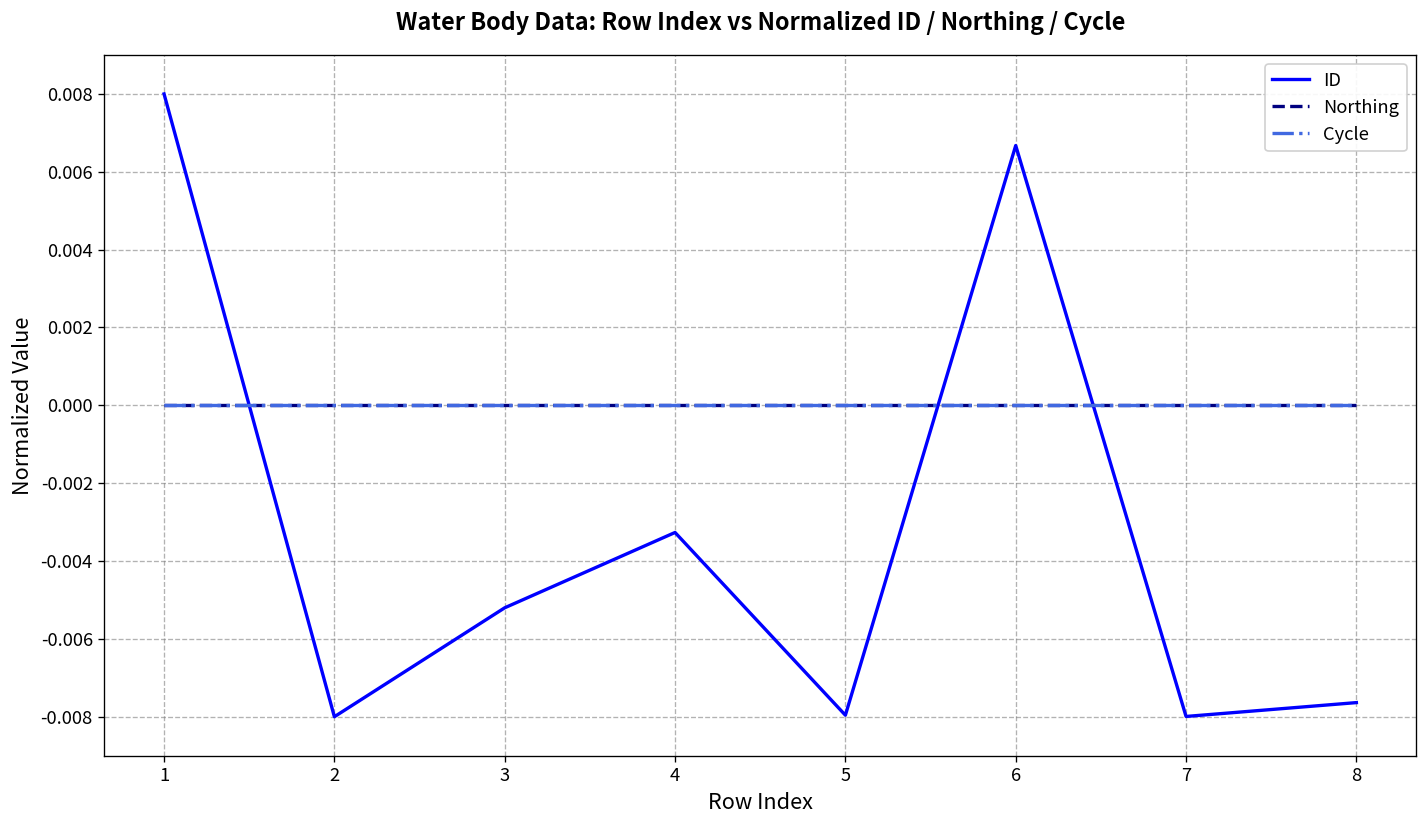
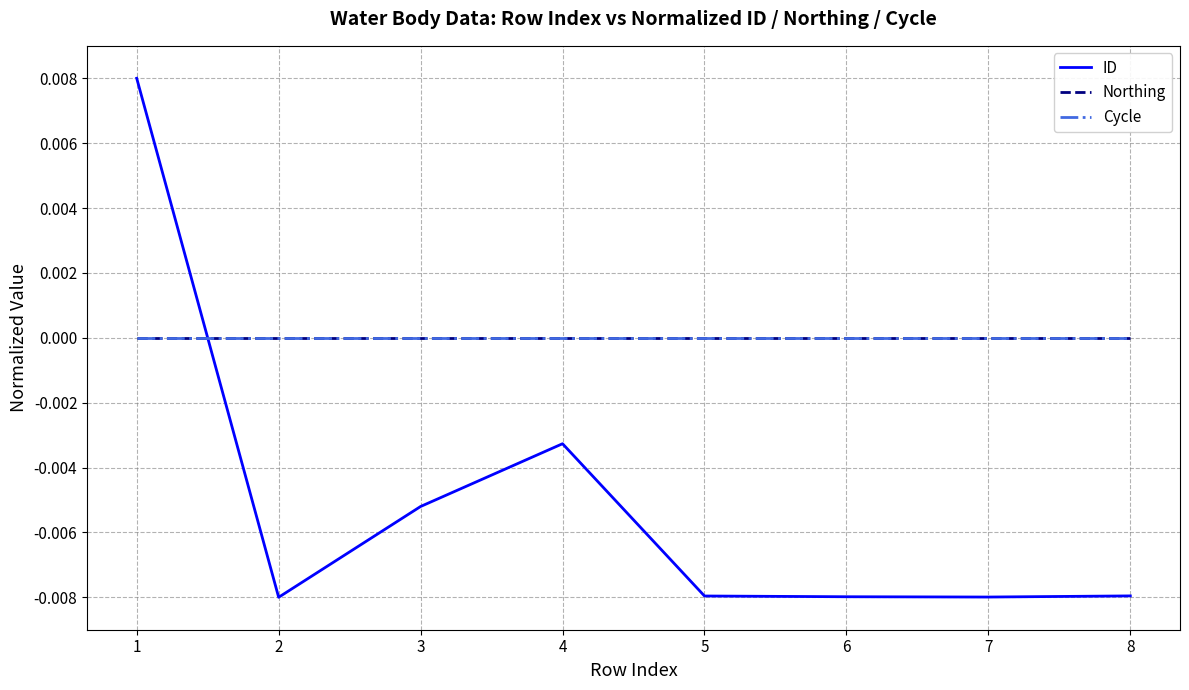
ID, 6: 0.0067 -> -0.0080
ID, 8: -0.0076 -> -0.0080
